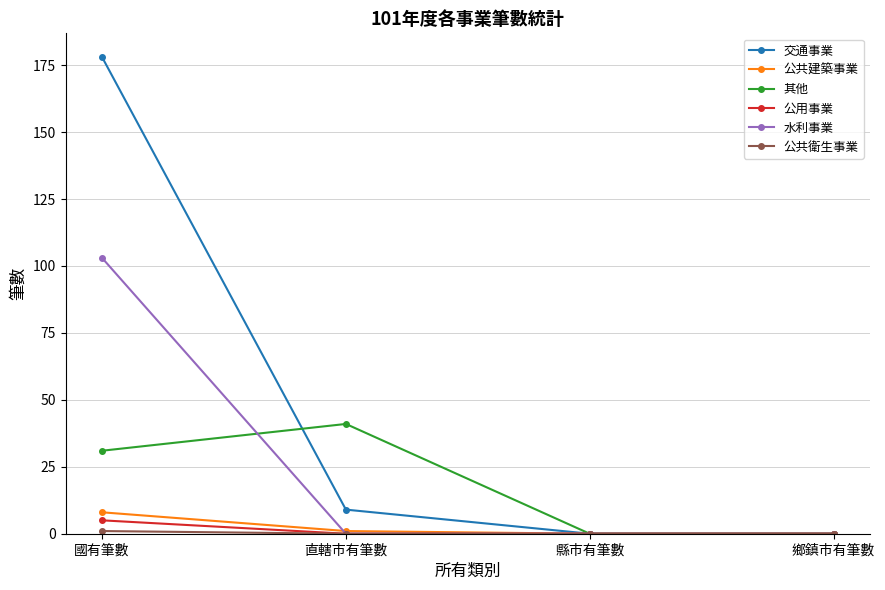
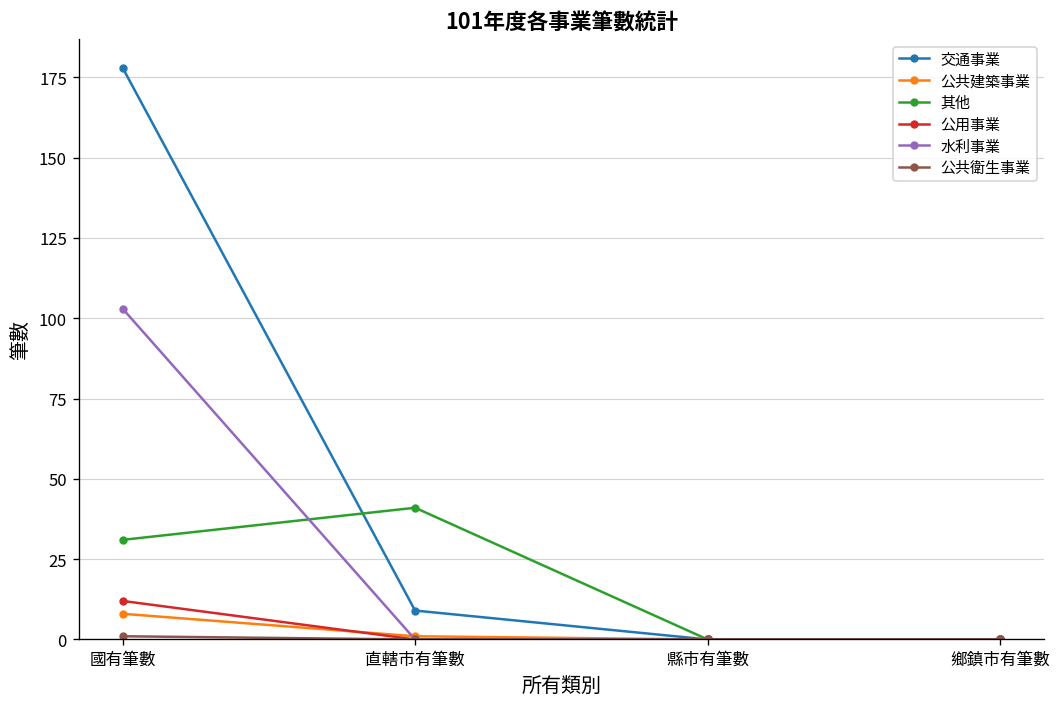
公用事業, 國有筆數: 5 -> 12
